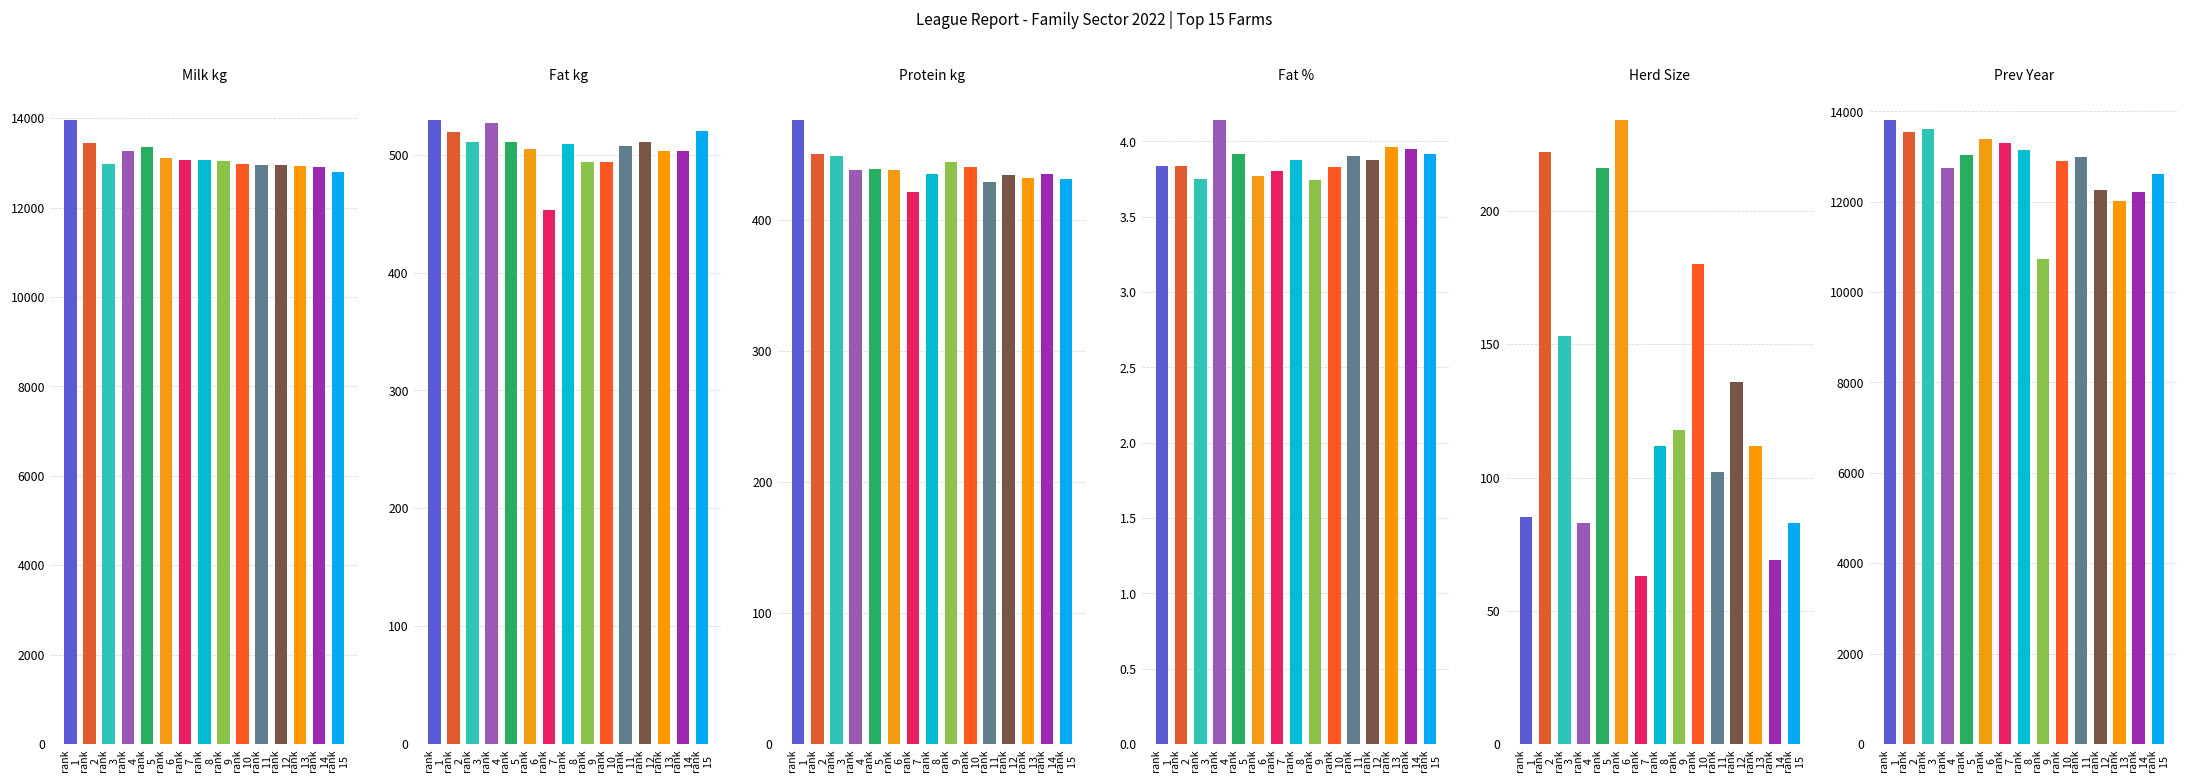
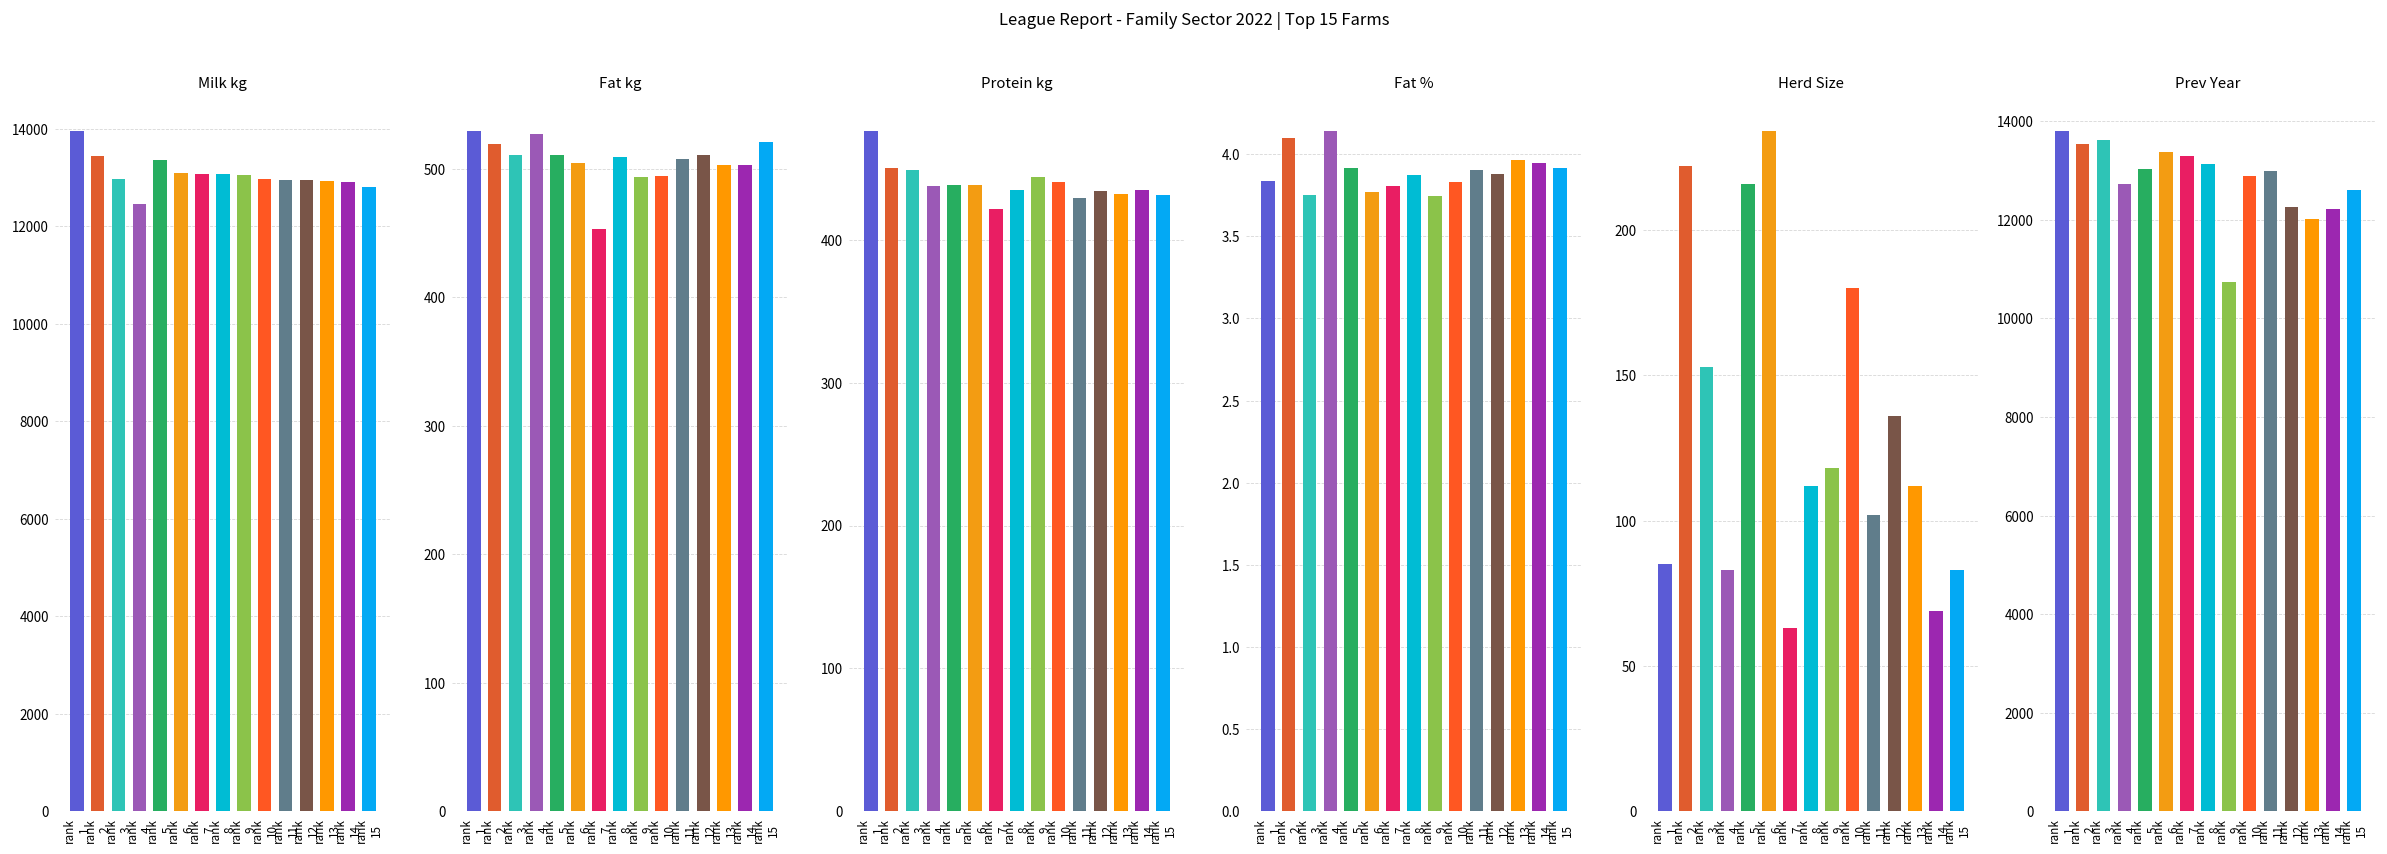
Milk kg, rank 4: 13300 -> 12500
Fat %, rank 2: 3.84 -> 4.10
